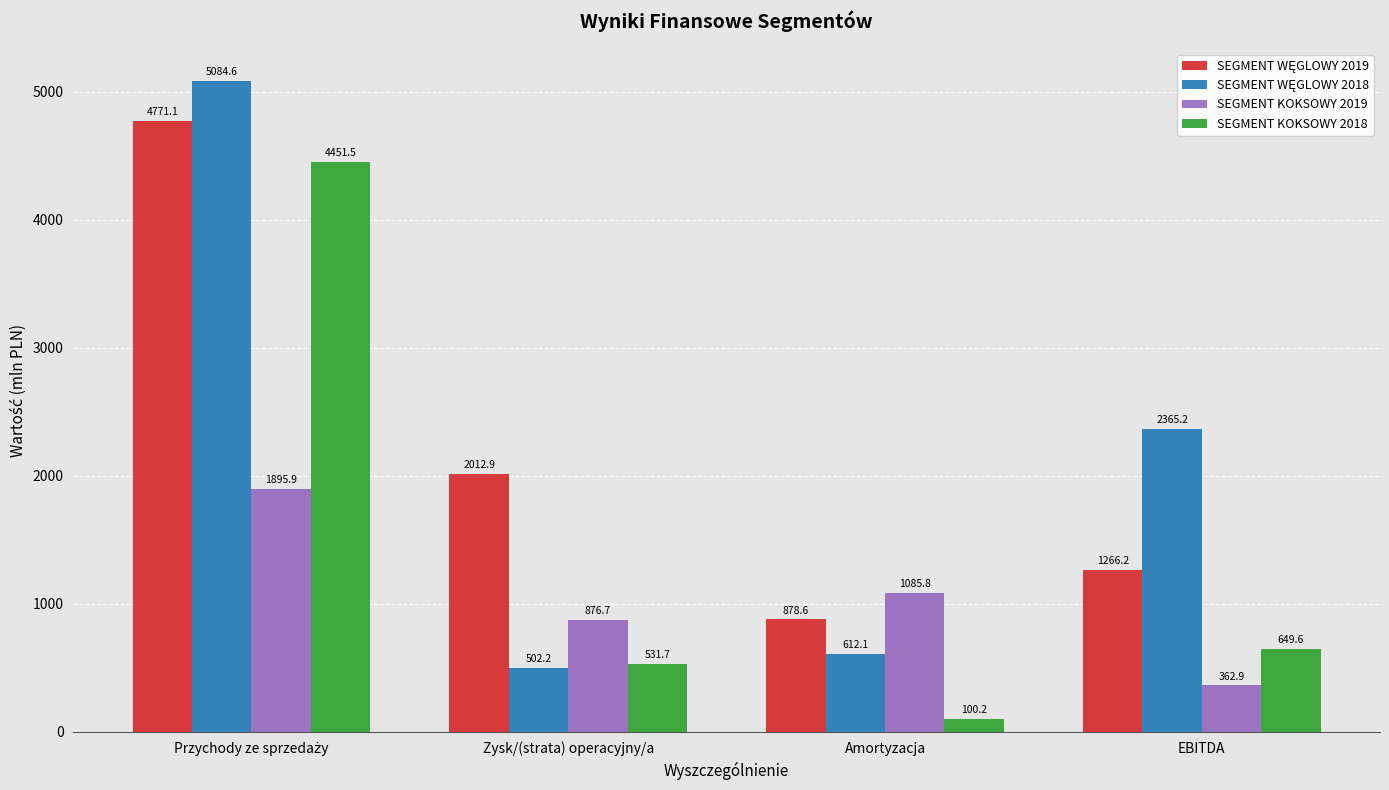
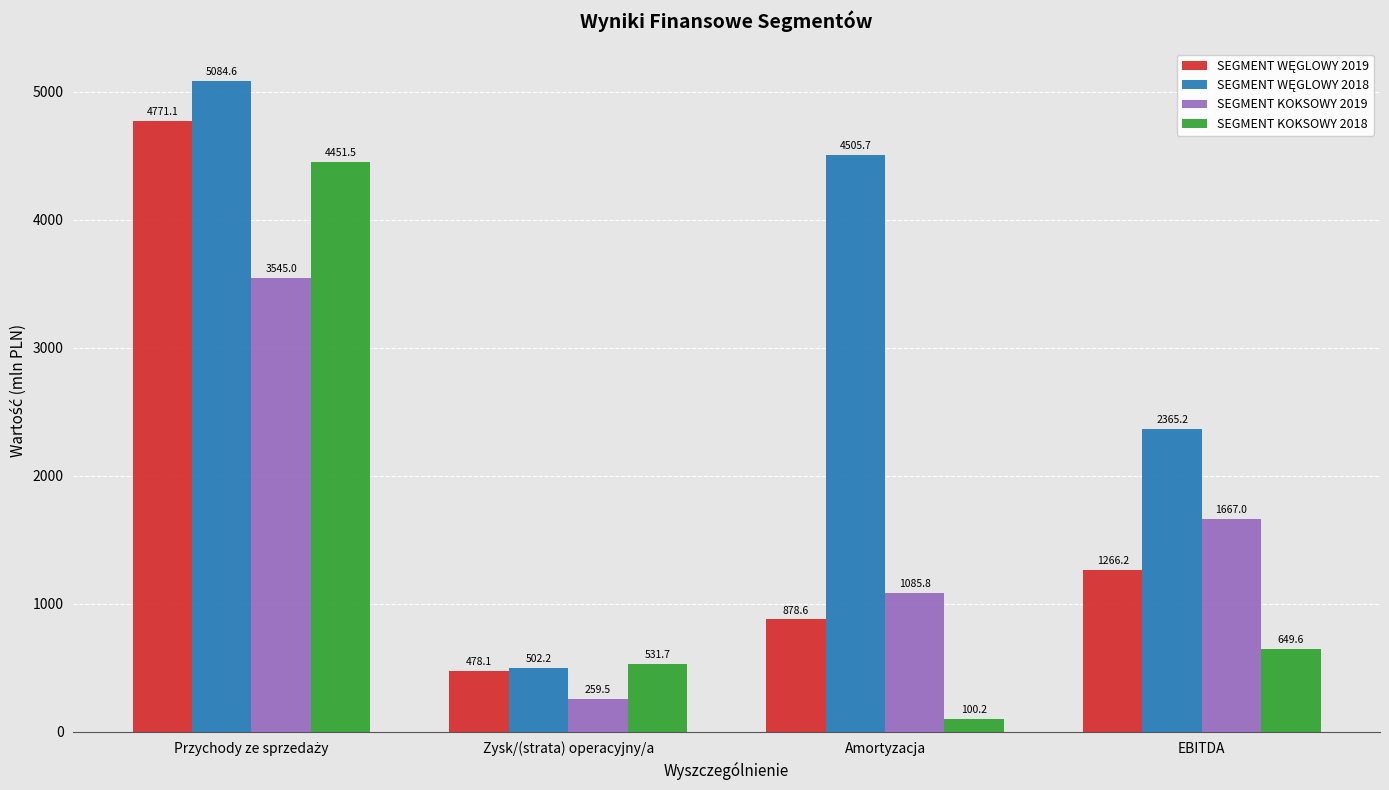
SEGMENT KOKSOWY 2019, Przychody ze sprzedaży: 1895.9 -> 3545.0
SEGMENT WĘGLOWY 2019, Zysk/(strata) operacyjny/a: 2012.9 -> 478.1
SEGMENT KOKSOWY 2019, Zysk/(strata) operacyjny/a: 876.7 -> 259.5
SEGMENT WĘGLOWY 2018, Amortyzacja: 612.1 -> 4505.7
SEGMENT KOKSOWY 2019, EBITDA: 362.9 -> 1667.0
